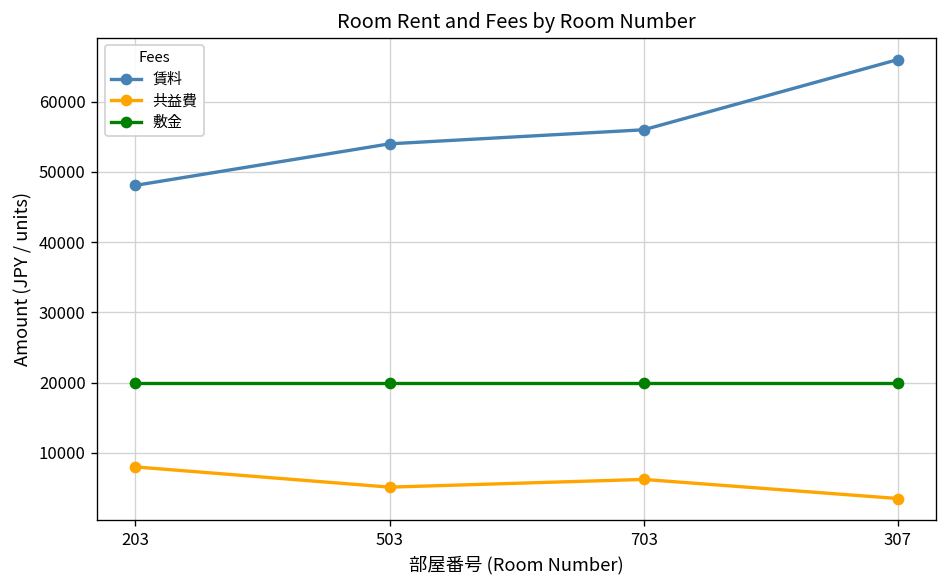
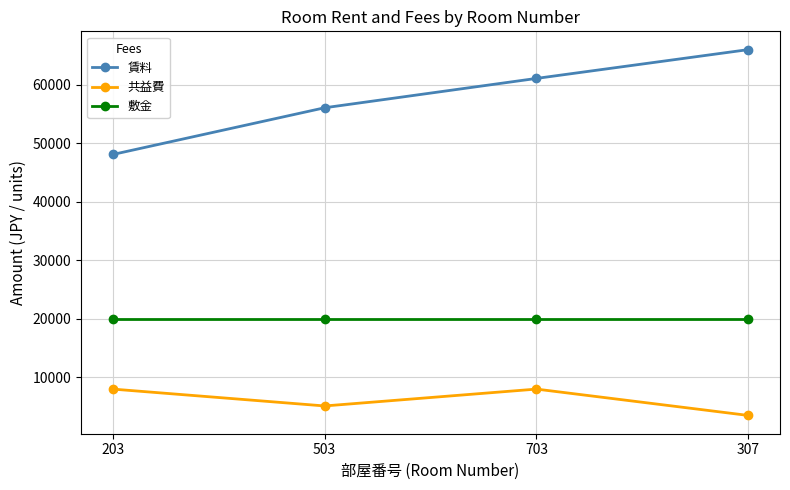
賃料, 503: 54000 -> 56000
賃料, 703: 56000 -> 61000
共益費, 703: 6000 -> 8000
